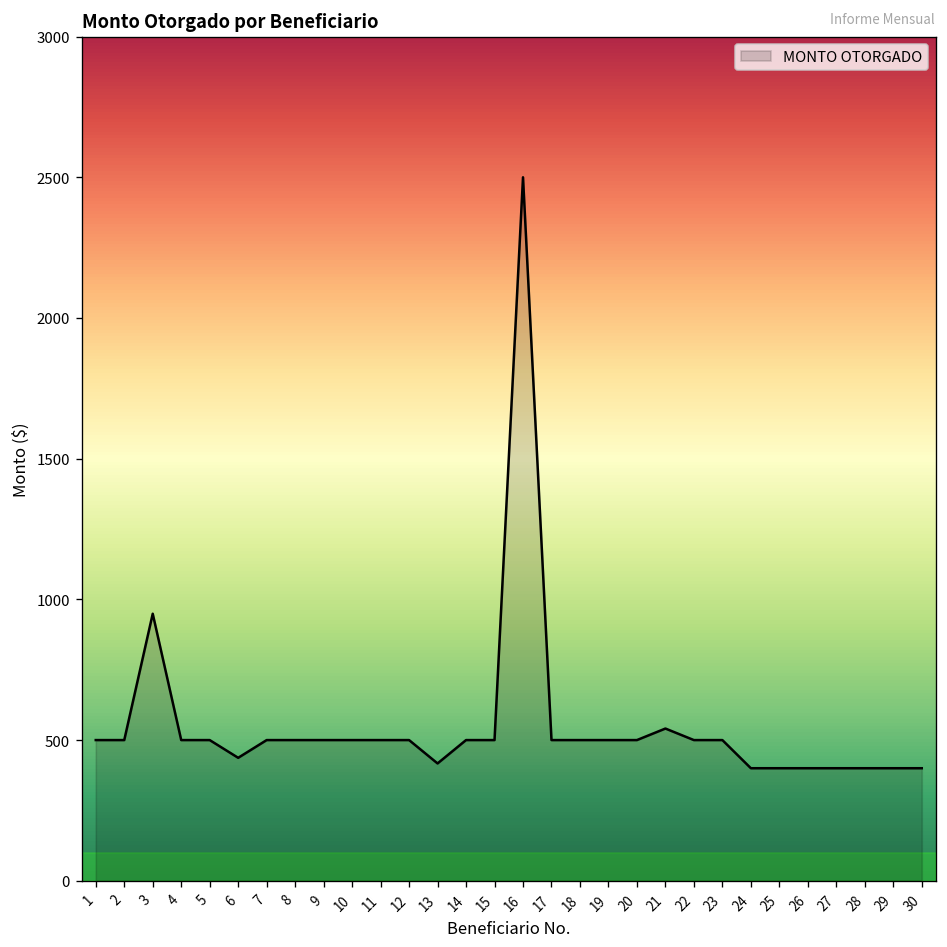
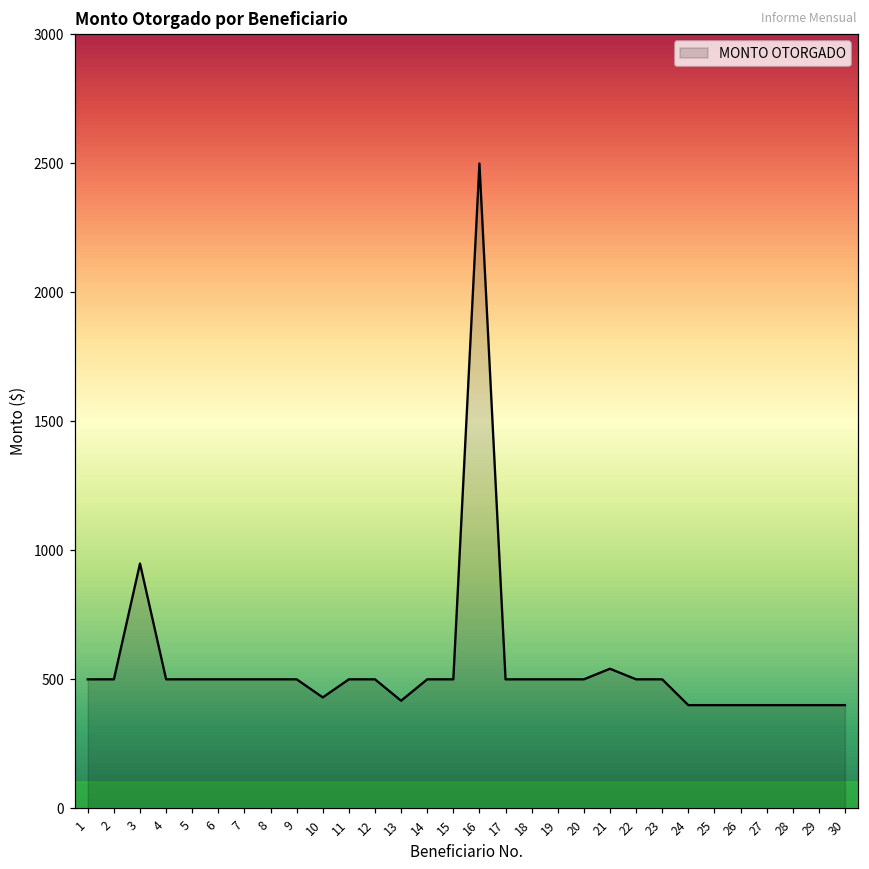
6: 440 -> 500
10: 500 -> 430
